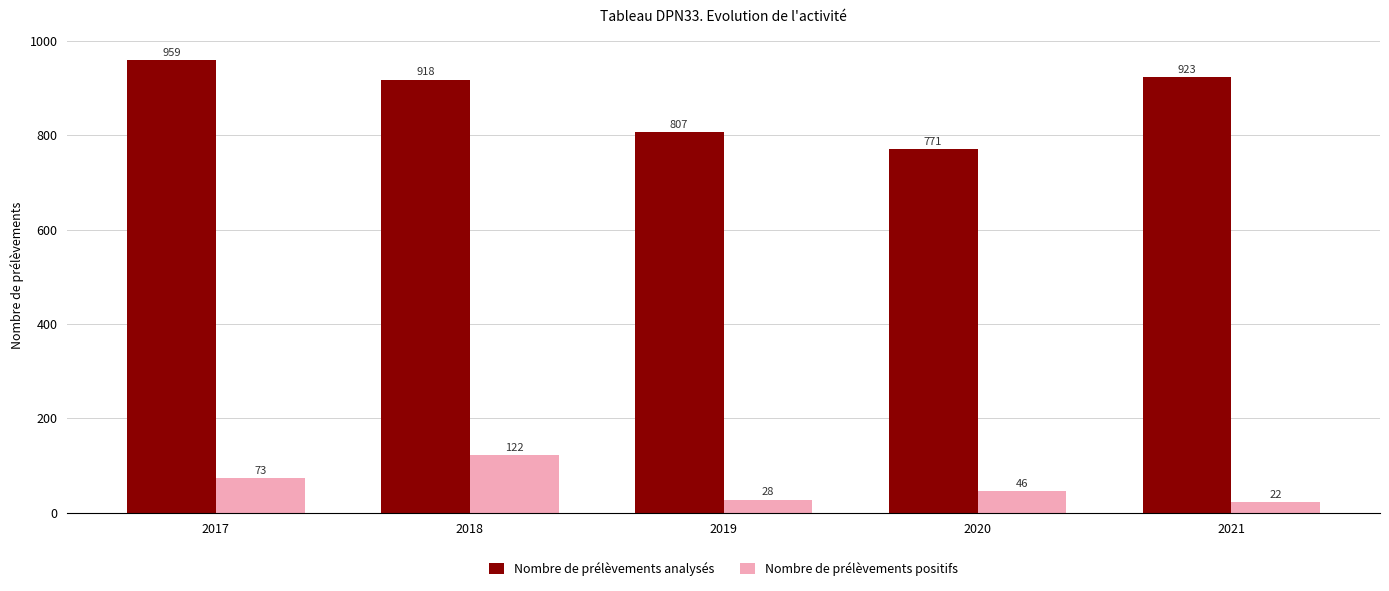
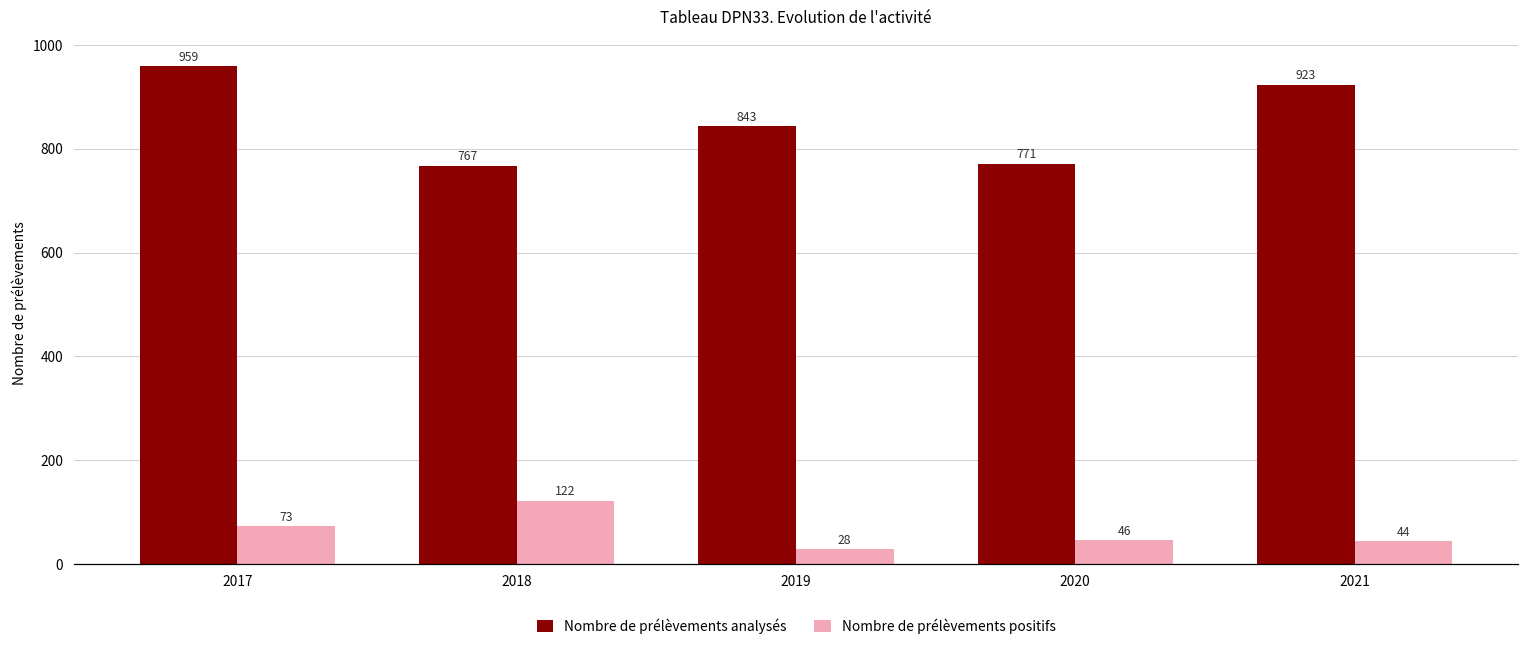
Nombre de prélèvements analysés, 2018: 918 -> 767
Nombre de prélèvements analysés, 2019: 807 -> 843
Nombre de prélèvements positifs, 2021: 22 -> 44
